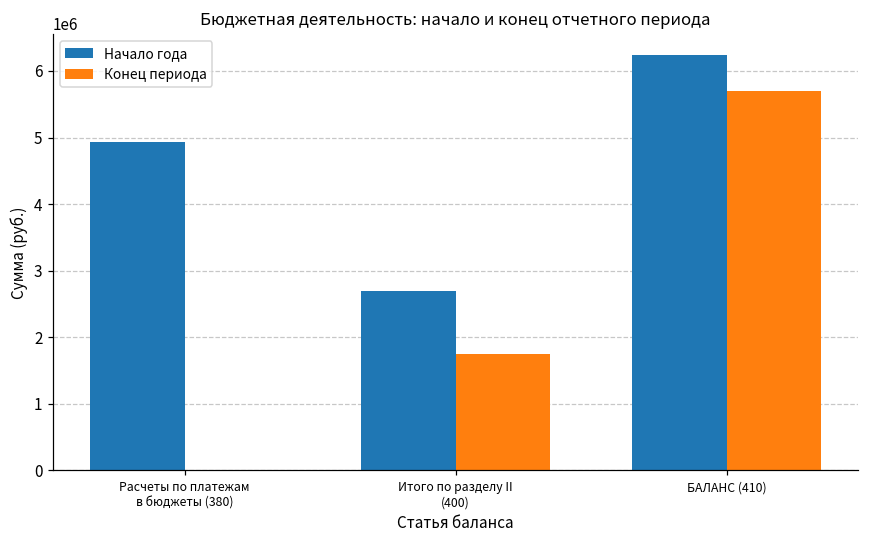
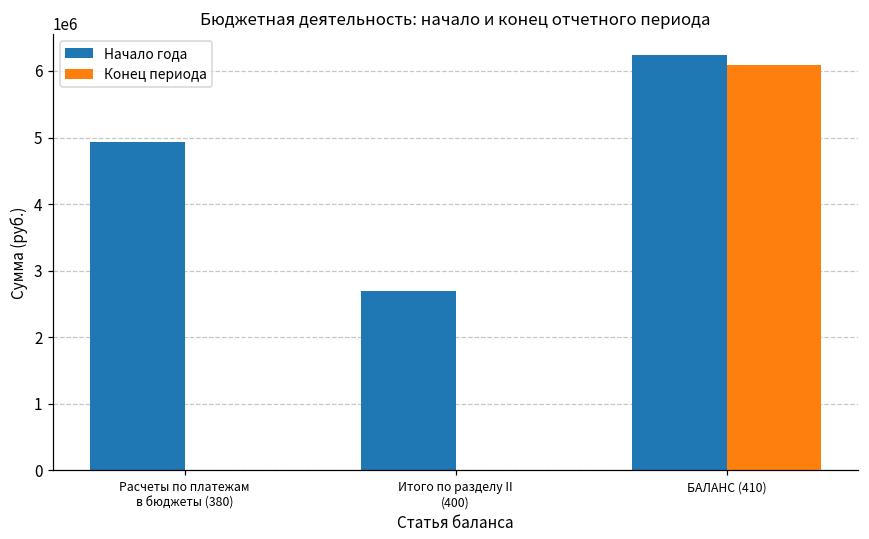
Конец периода, Итого по разделу II (400): 1800000 -> 0
Конец периода, БАЛАНС (410): 5700000 -> 6100000
